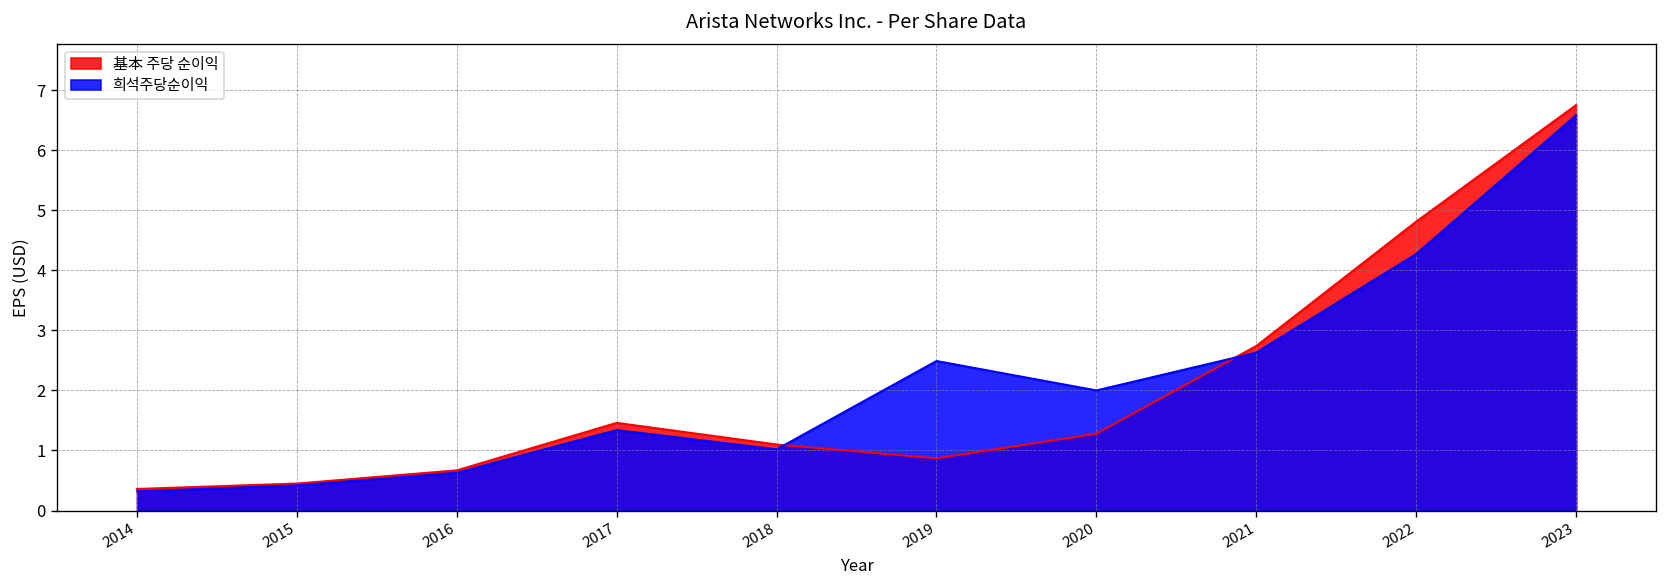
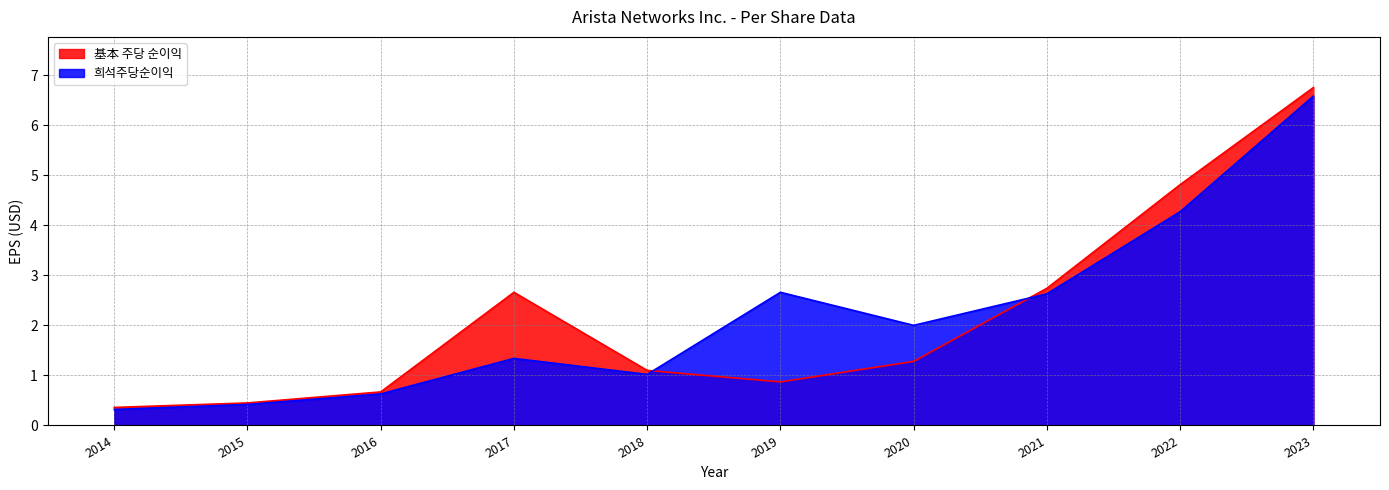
基本 주당 순이익, 2017: 1.5 -> 2.7
희석주당순이익, 2019: 2.5 -> 2.7
